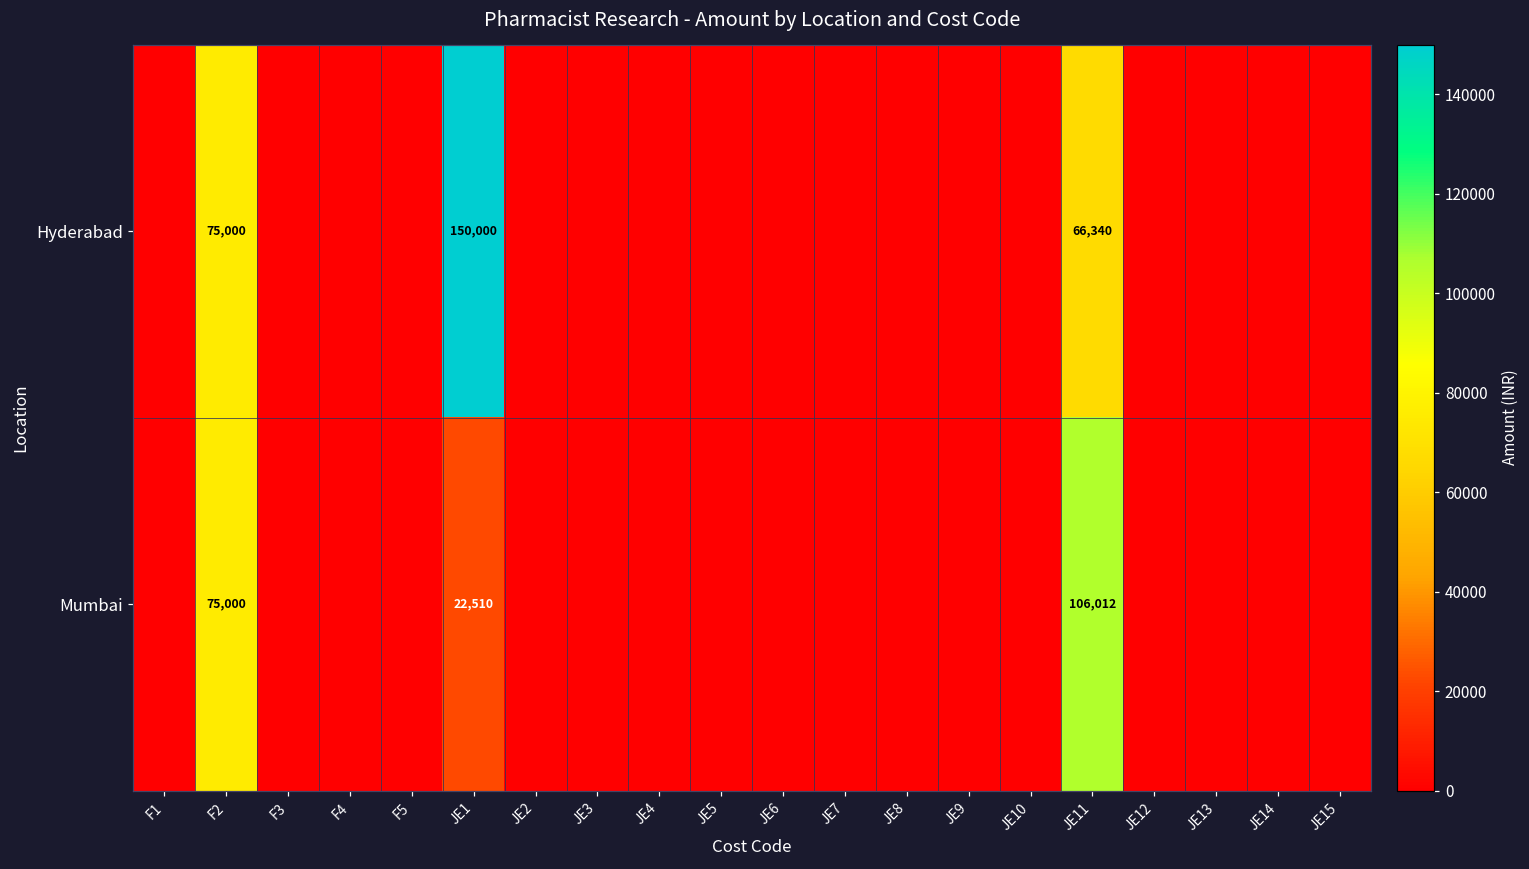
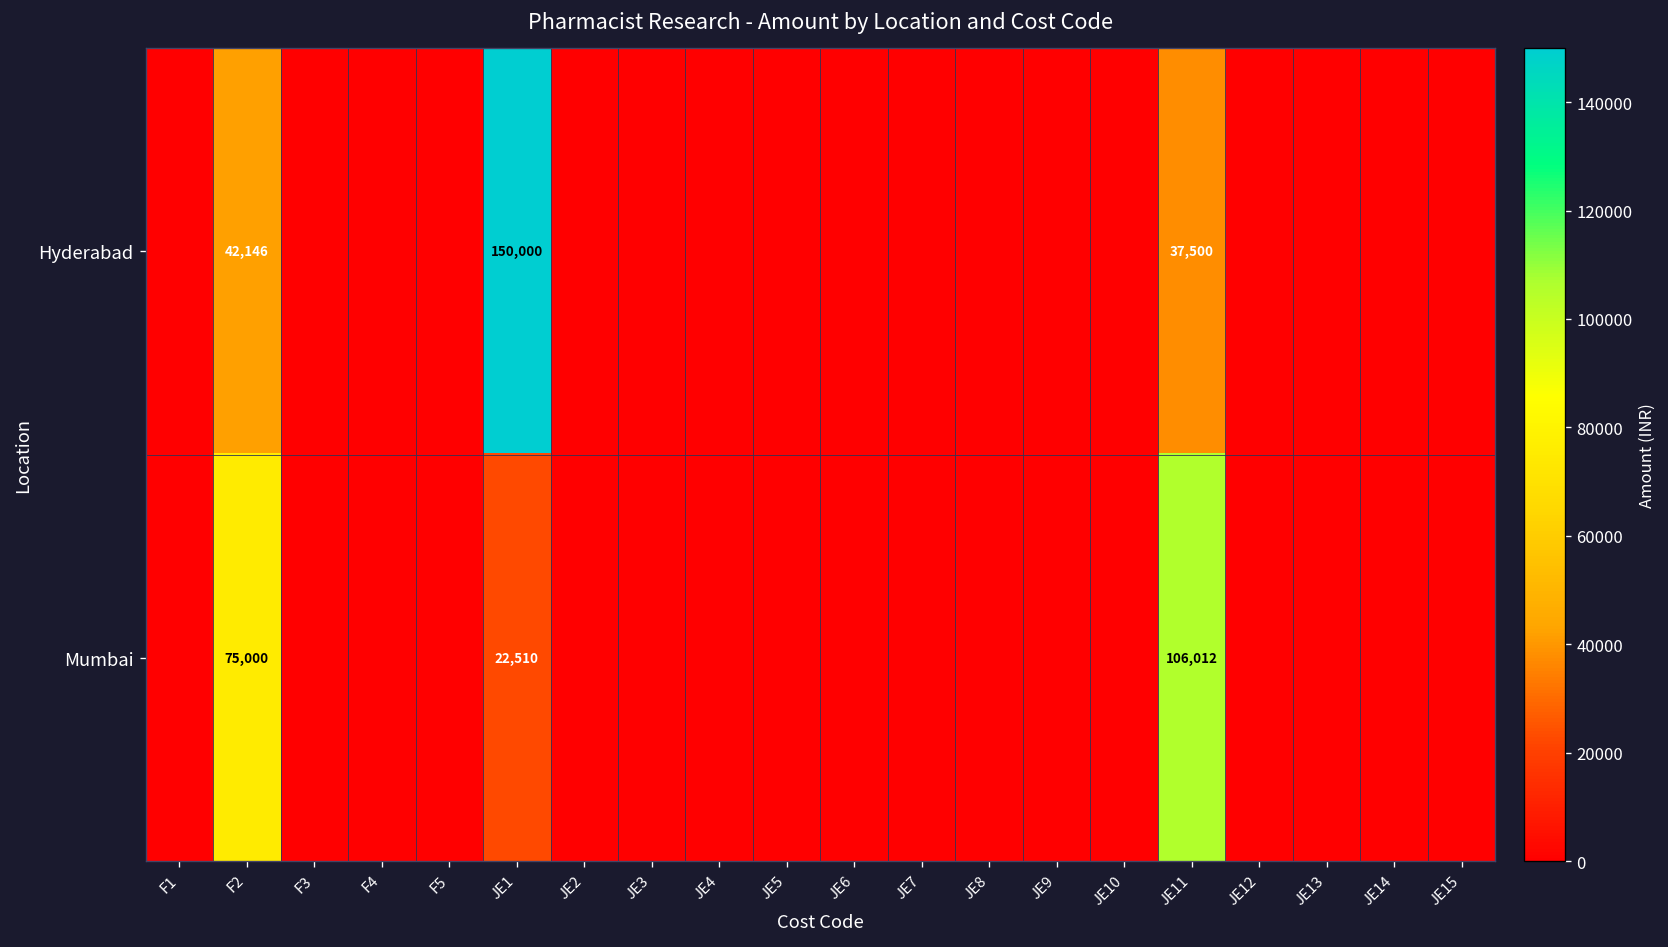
Hyderabad, F2: 75,000 -> 42,146
Hyderabad, JE11: 66,340 -> 37,500
